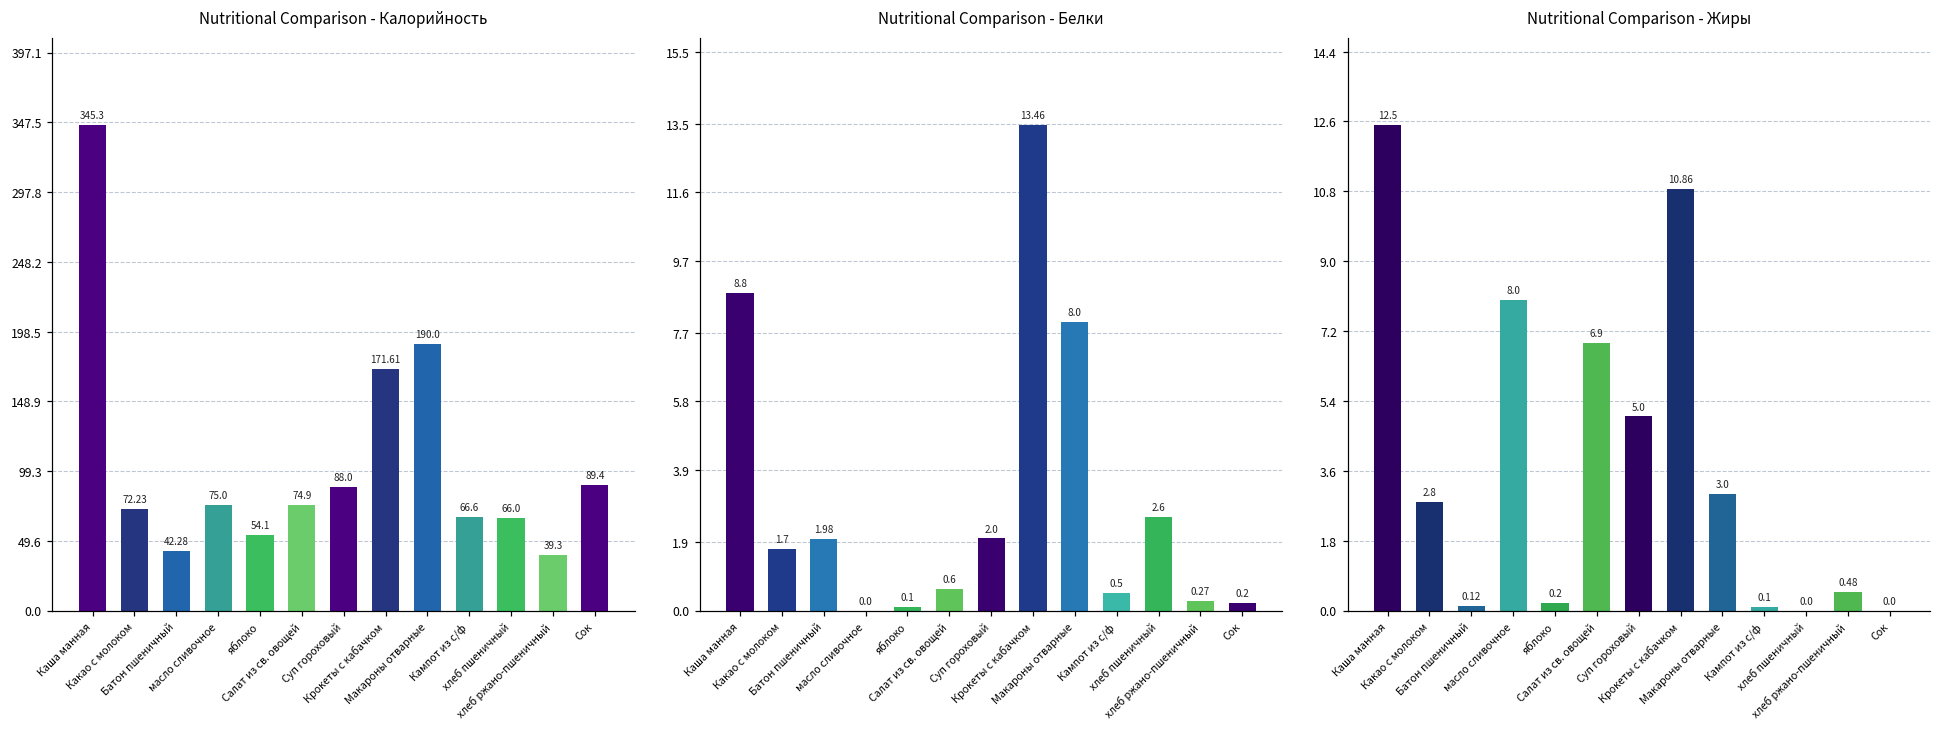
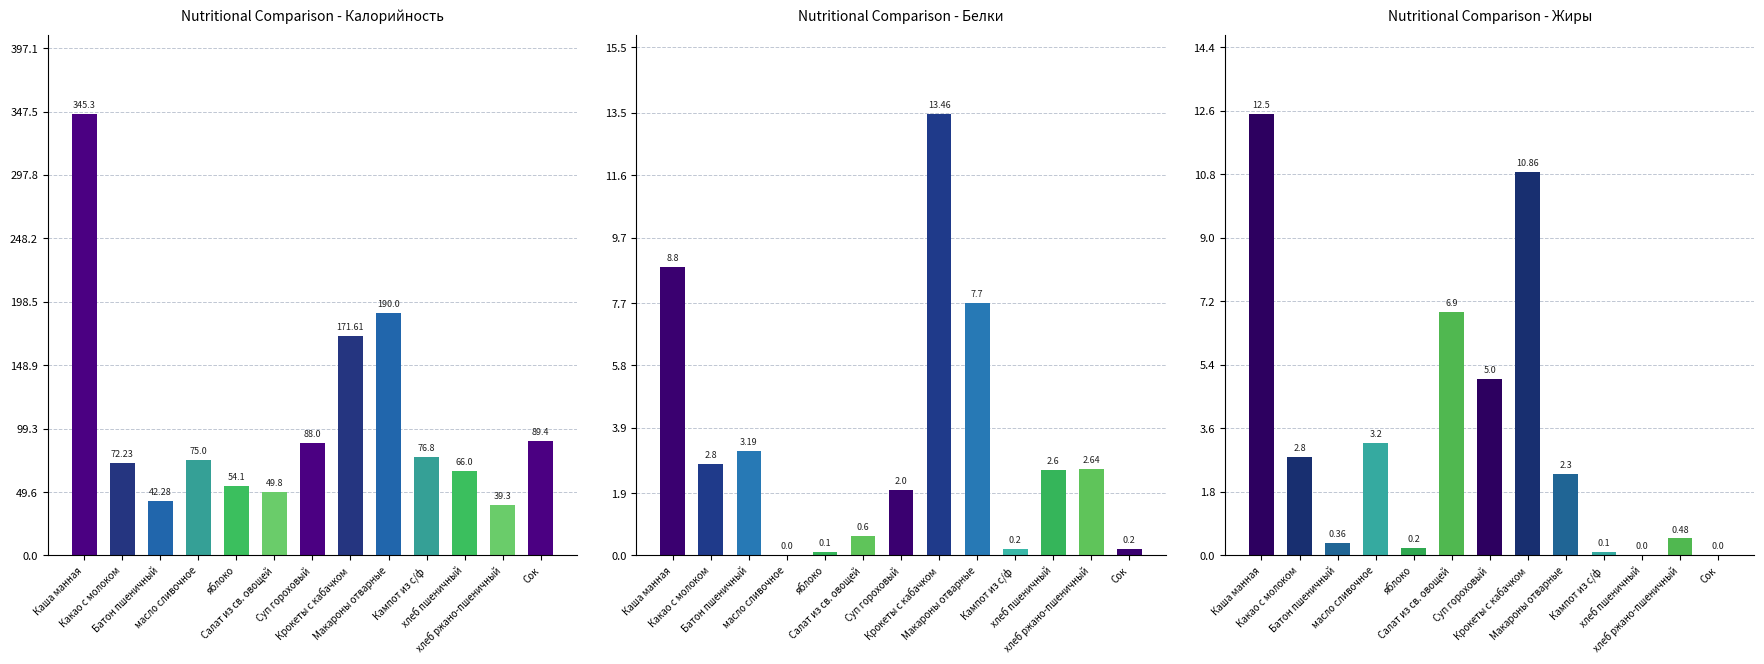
Nutritional Comparison - Калорийность, Салат из св. овощей: 74.9 -> 49.8
Nutritional Comparison - Калорийность, Кампот из с/ф: 66.6 -> 76.8
Nutritional Comparison - Белки, Какао с молоком: 1.7 -> 2.8
Nutritional Comparison - Белки, Батон пшеничный: 1.98 -> 3.19
Nutritional Comparison - Белки, Макароны отварные: 8.0 -> 7.7
Nutritional Comparison - Белки, Кампот из с/ф: 0.5 -> 0.2
Nutritional Comparison - Белки, хлеб ржано-пшеничный: 0.27 -> 2.64
Nutritional Comparison - Жиры, Батон пшеничный: 0.12 -> 0.36
Nutritional Comparison - Жиры, масло сливочное: 8.0 -> 3.2
Nutritional Comparison - Жиры, Макароны отварные: 3.0 -> 2.3
